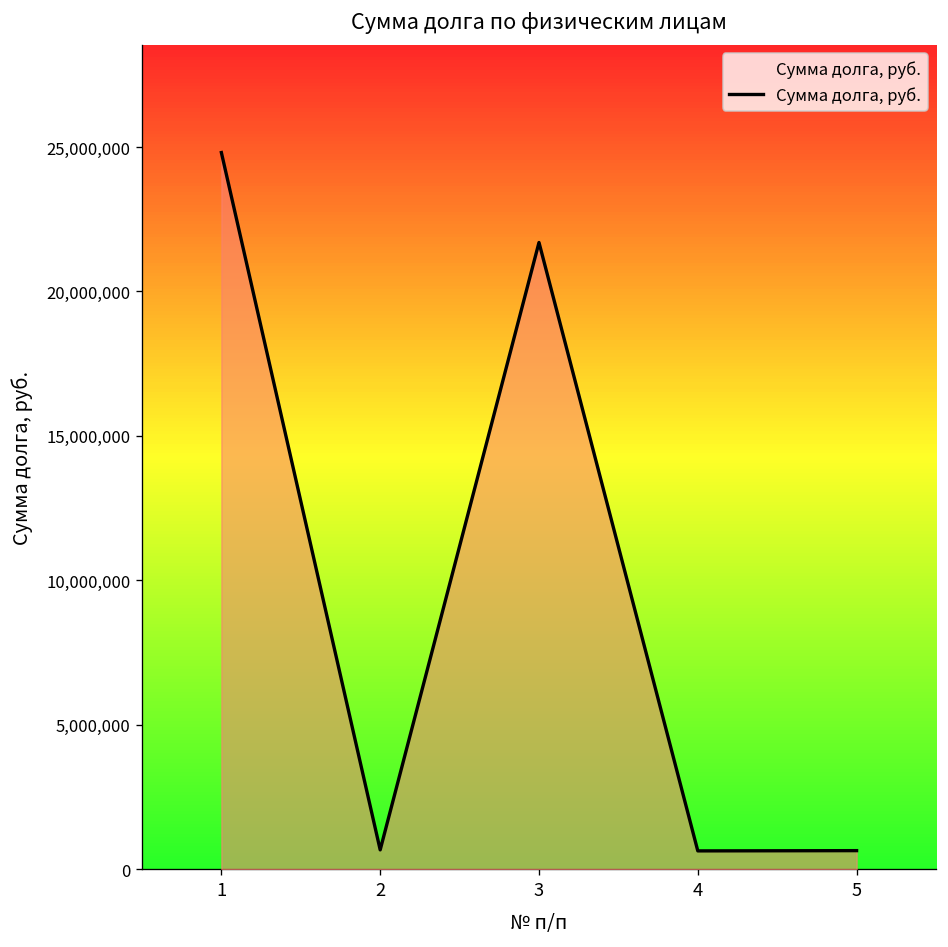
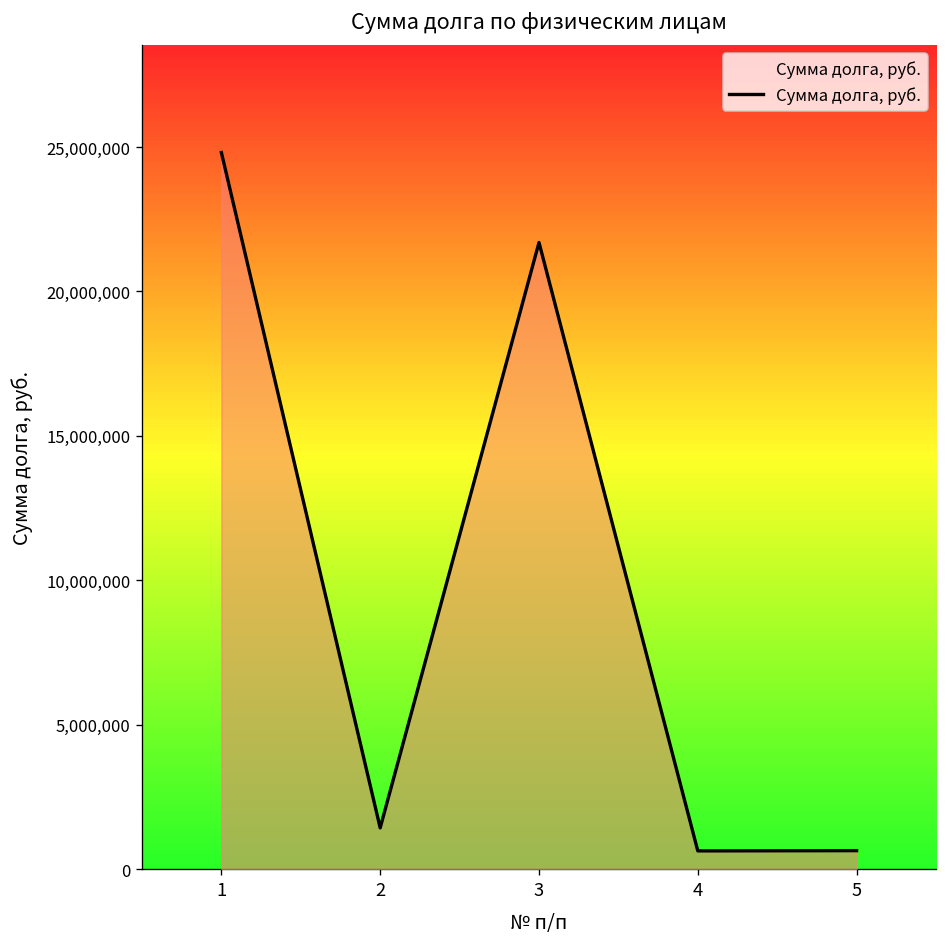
2: 700,000 -> 1,400,000
